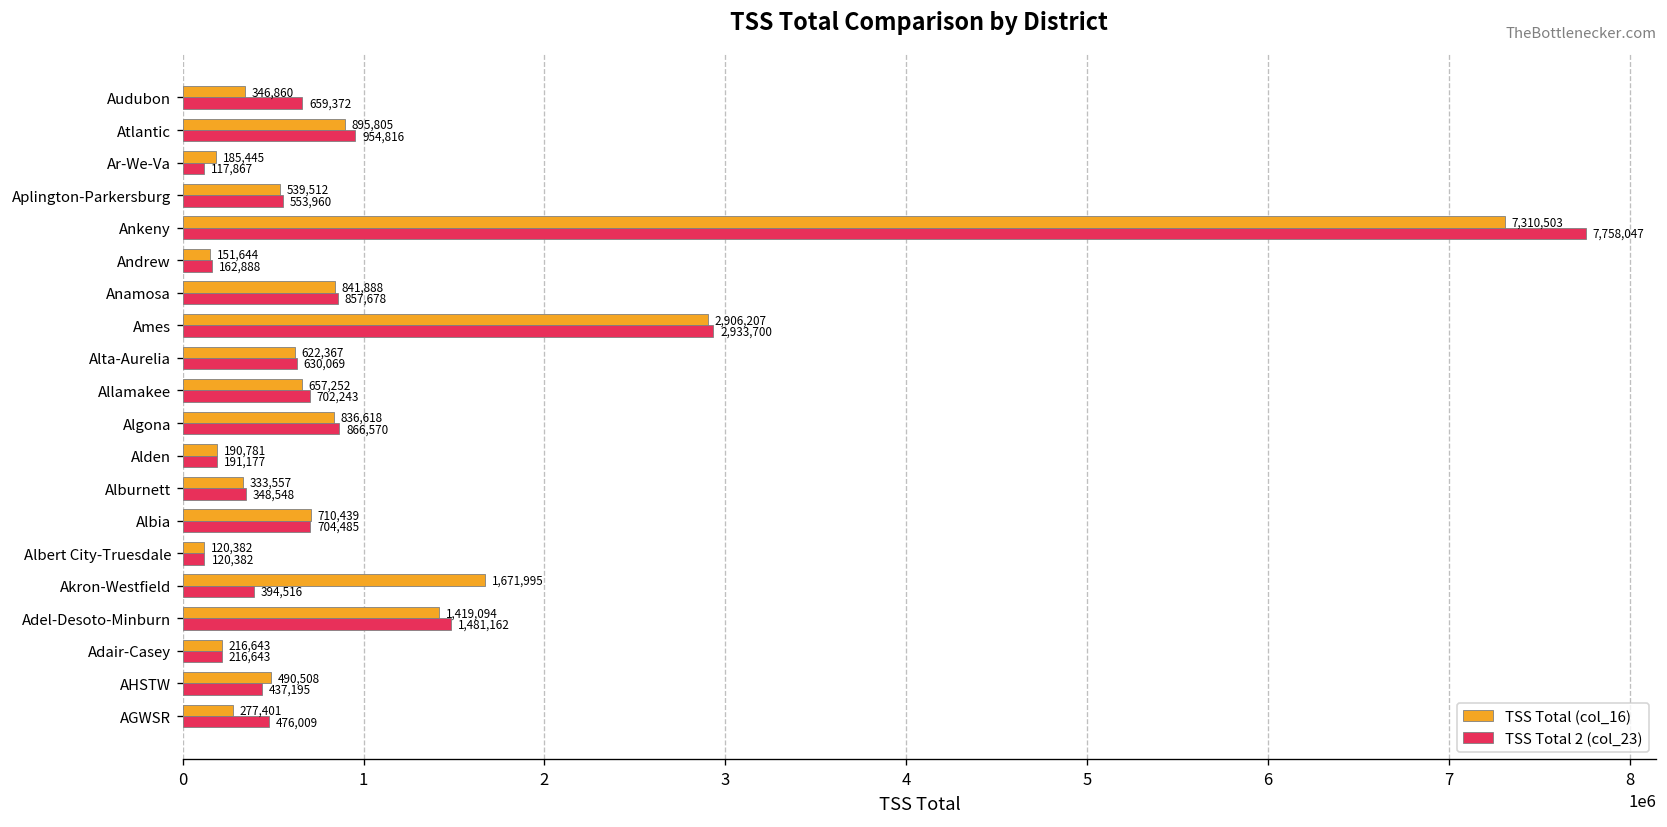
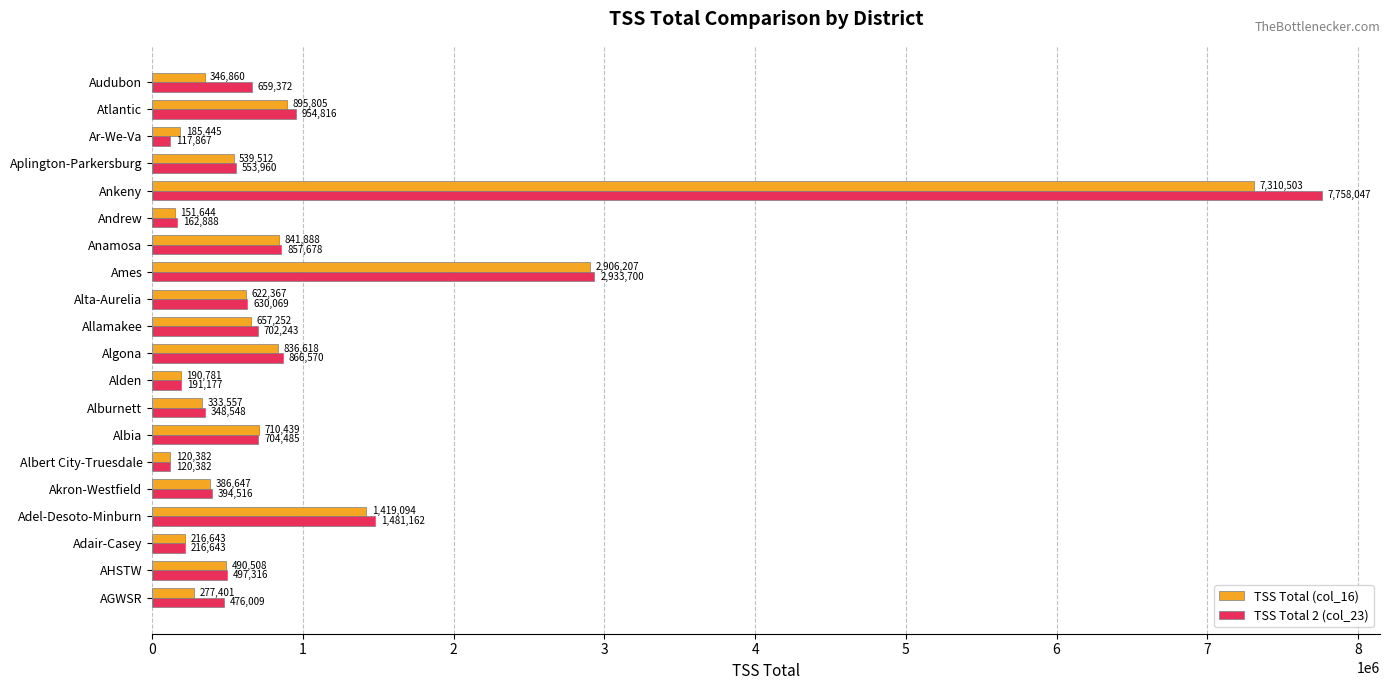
TSS Total (col_16), Akron-Westfield: 1,671,995 -> 386,647
TSS Total 2 (col_23), AHSTW: 437,195 -> 497,316
